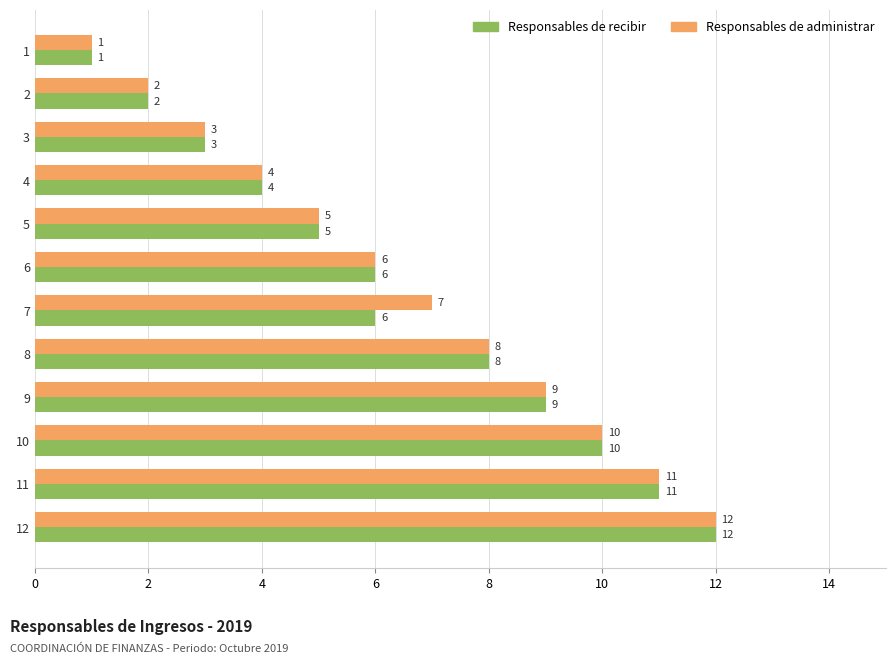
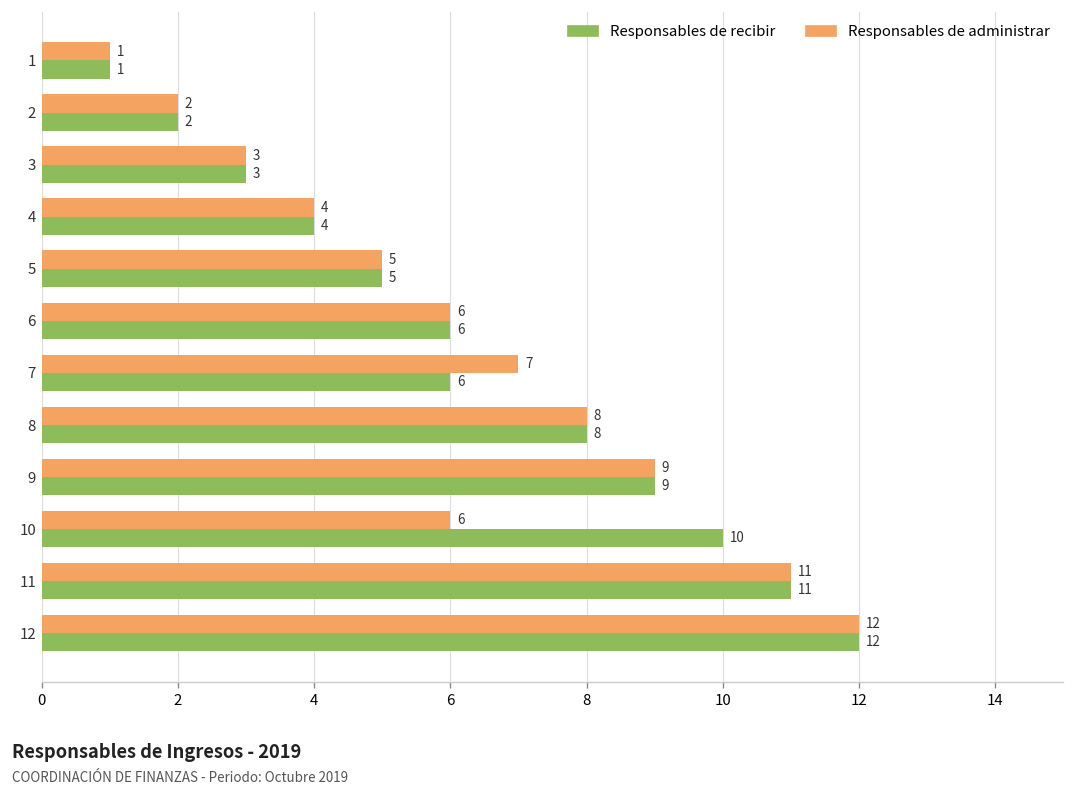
Responsables de administrar, 10: 10 -> 6
